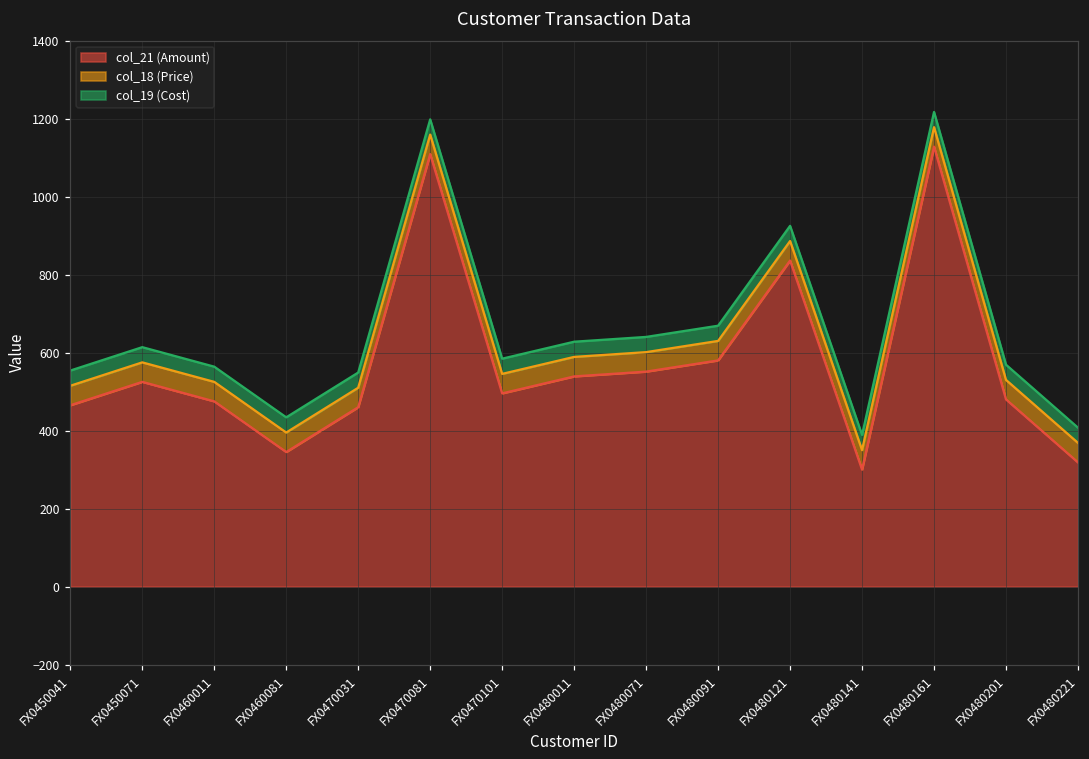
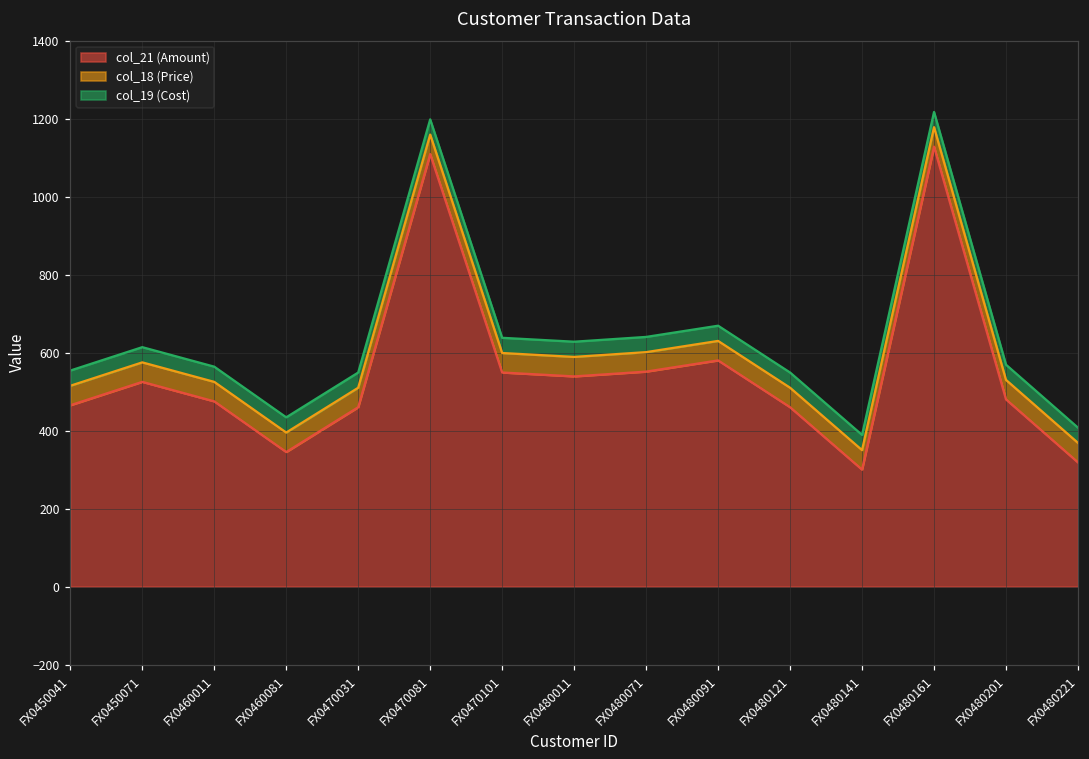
col_21 (Amount), FX0470101: 500 -> 550
col_21 (Amount), FX0480121: 840 -> 460
